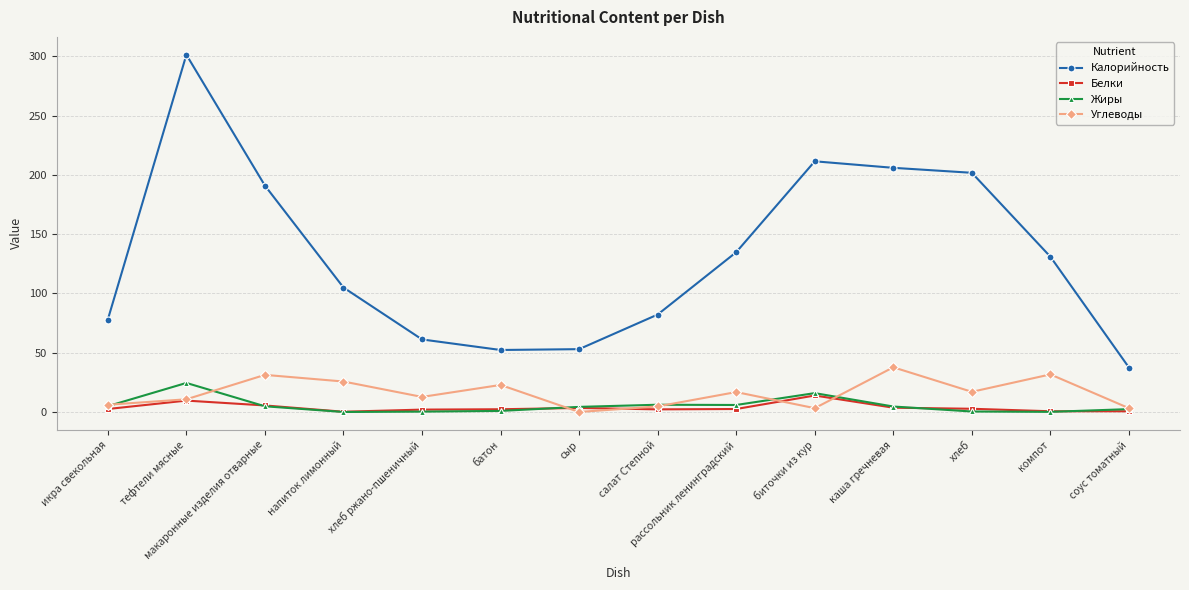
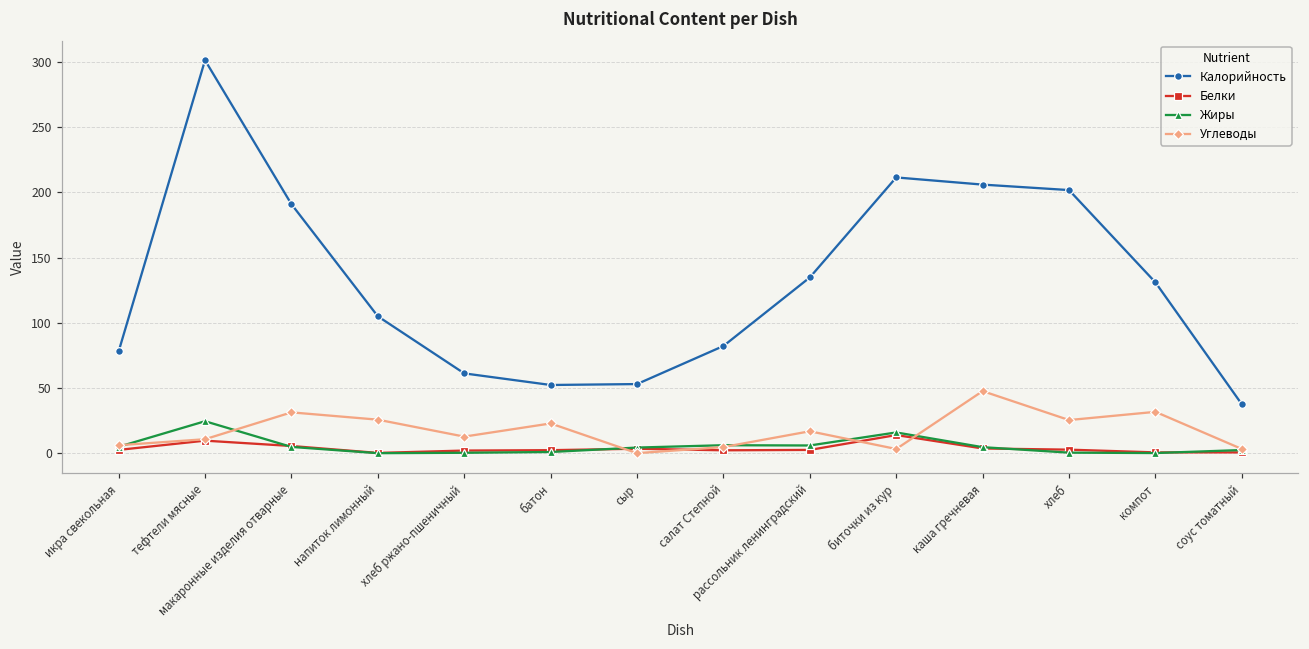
Углеводы, каша гречневая: 38 -> 48
Углеводы, хлеб: 17 -> 25
